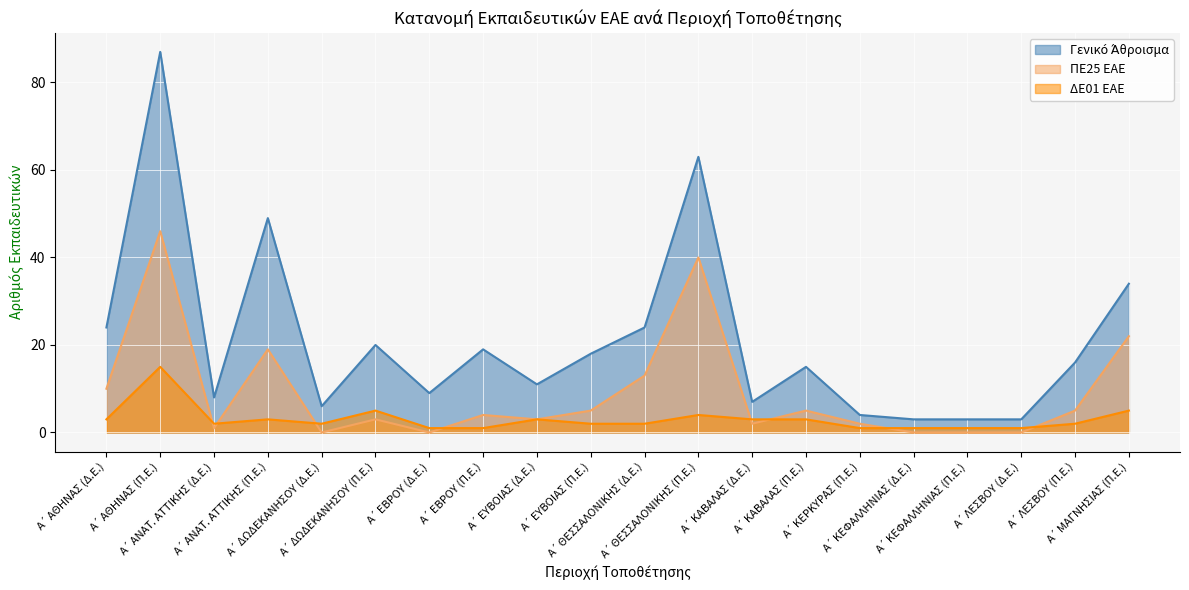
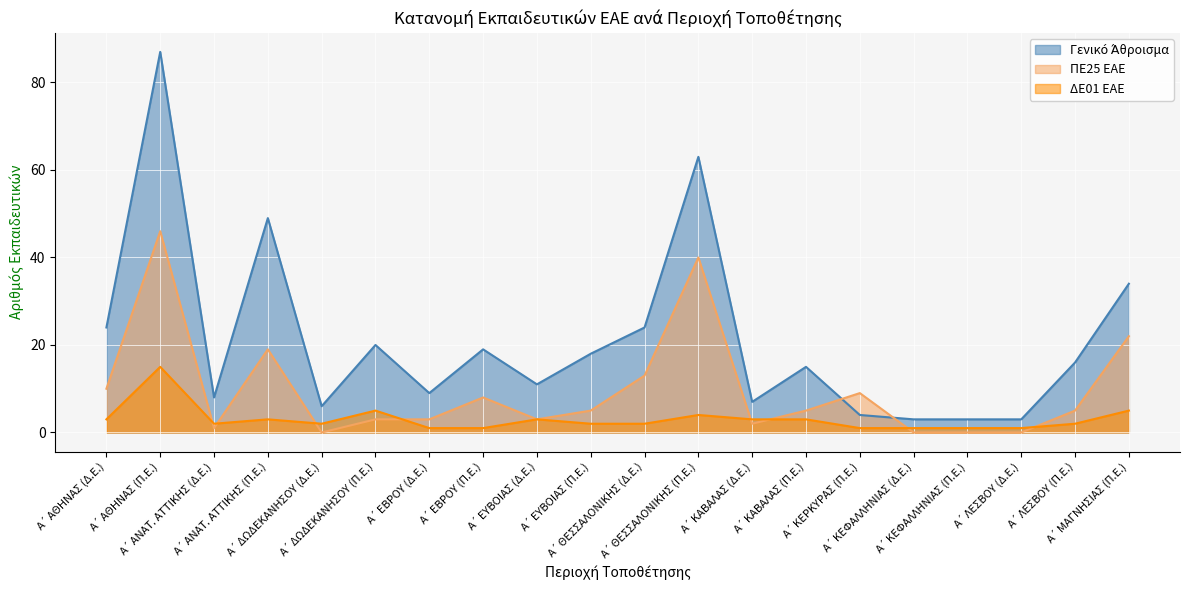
ΠΕ25 ΕΑΕ, Α΄ ΕΒΡΟΥ (Δ.Ε.): 0 -> 3
ΠΕ25 ΕΑΕ, Α΄ ΕΒΡΟΥ (Π.Ε.): 4 -> 8
ΠΕ25 ΕΑΕ, Α΄ ΚΕΡΚΥΡΑΣ (Π.Ε.): 2 -> 9
